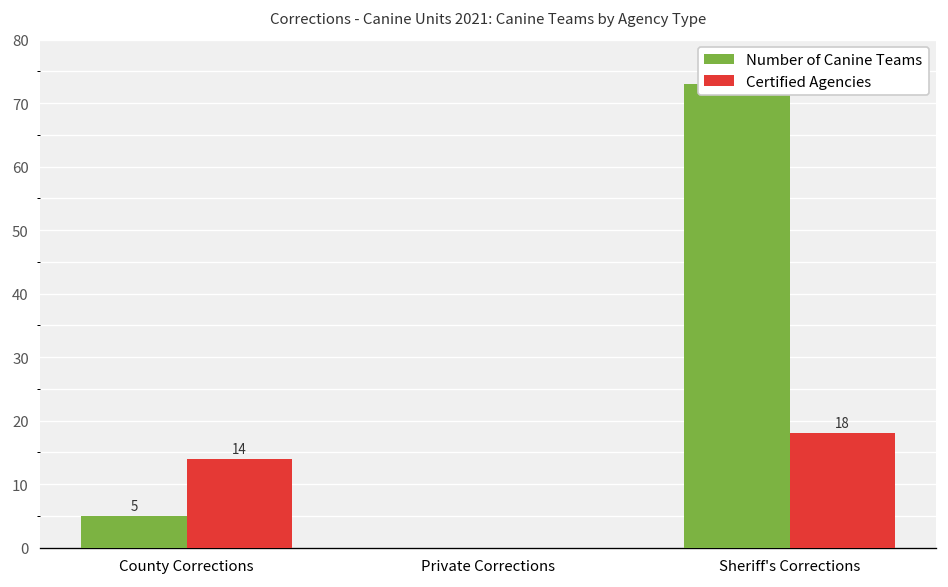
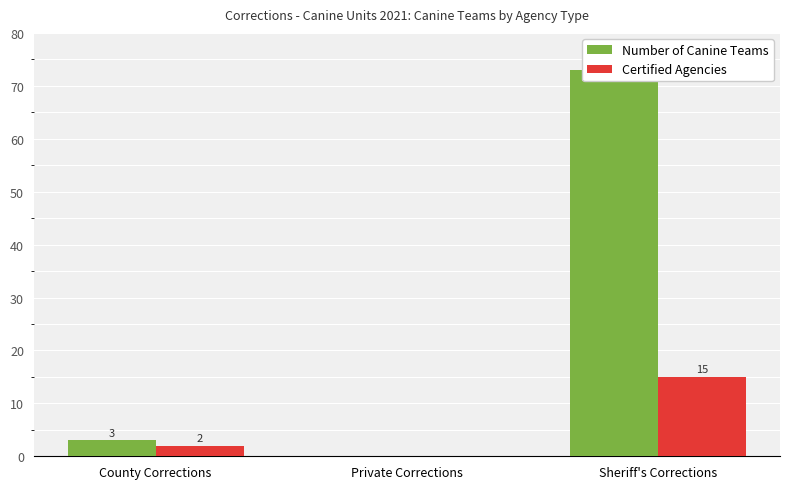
Number of Canine Teams, County Corrections: 5 -> 3
Certified Agencies, County Corrections: 14 -> 2
Certified Agencies, Sheriff's Corrections: 18 -> 15
